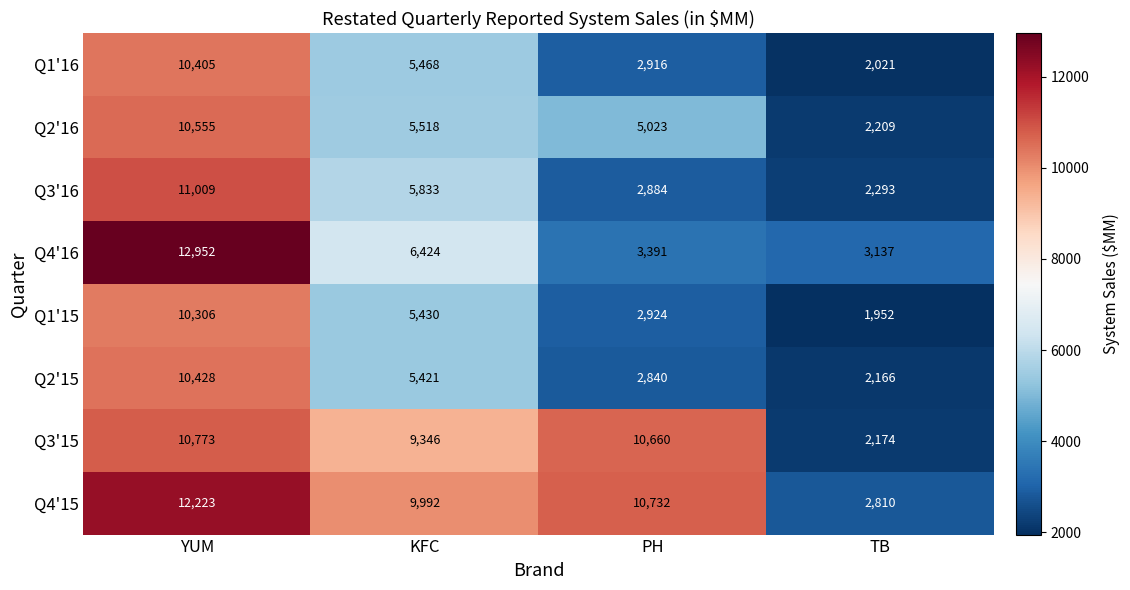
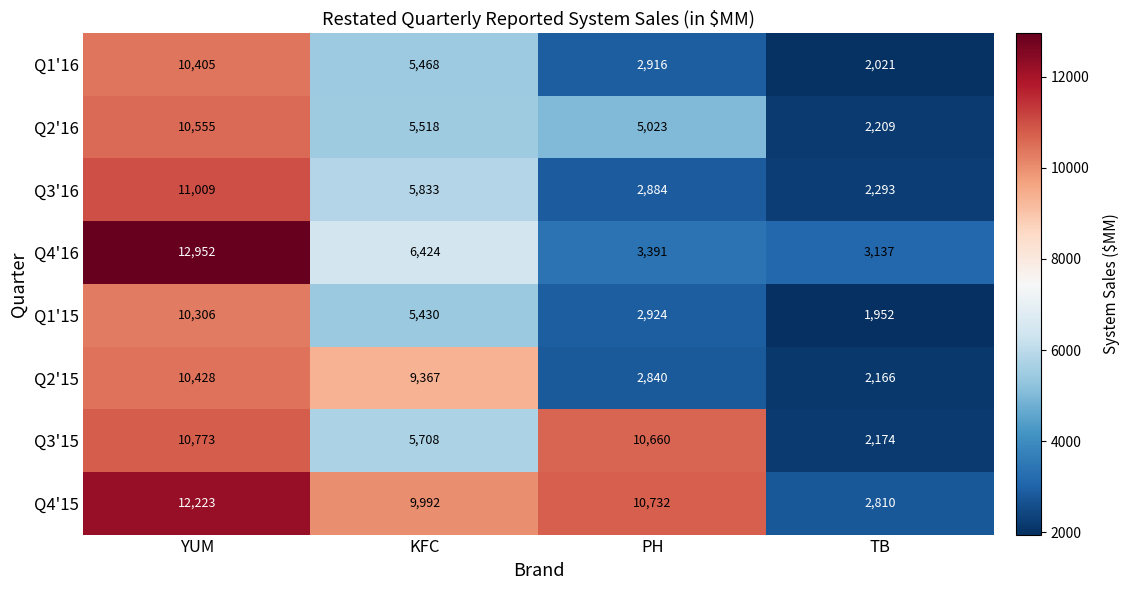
Q2'15, KFC: 5,421 -> 9,367
Q3'15, KFC: 9,346 -> 5,708
